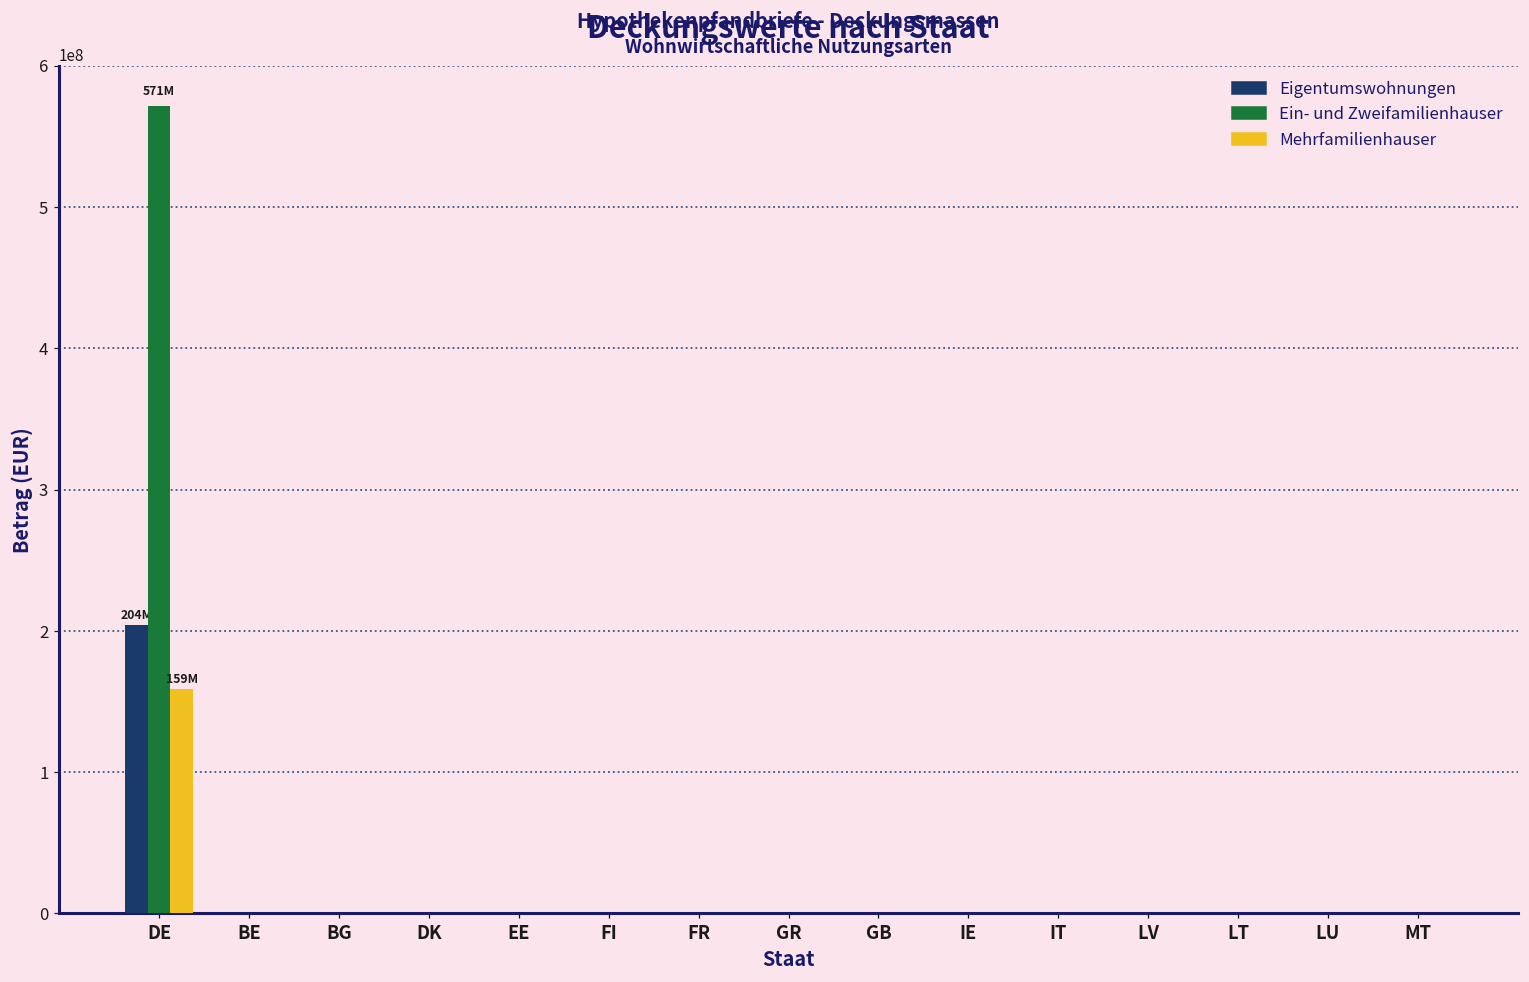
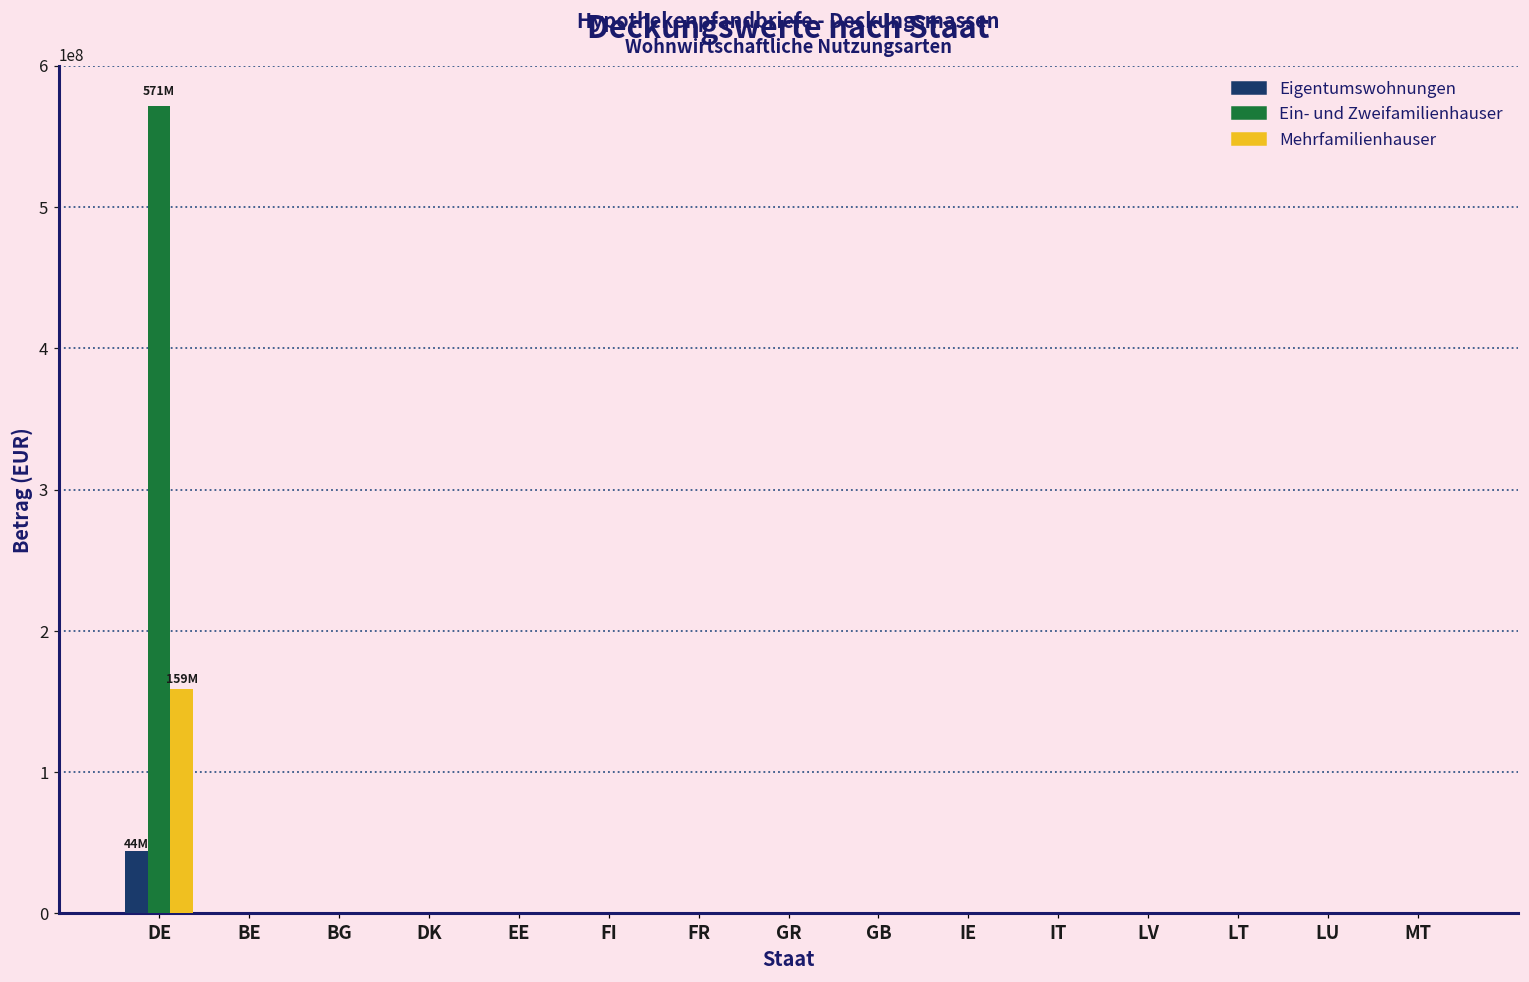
Eigentumswohnungen, DE: 204M -> 44M
